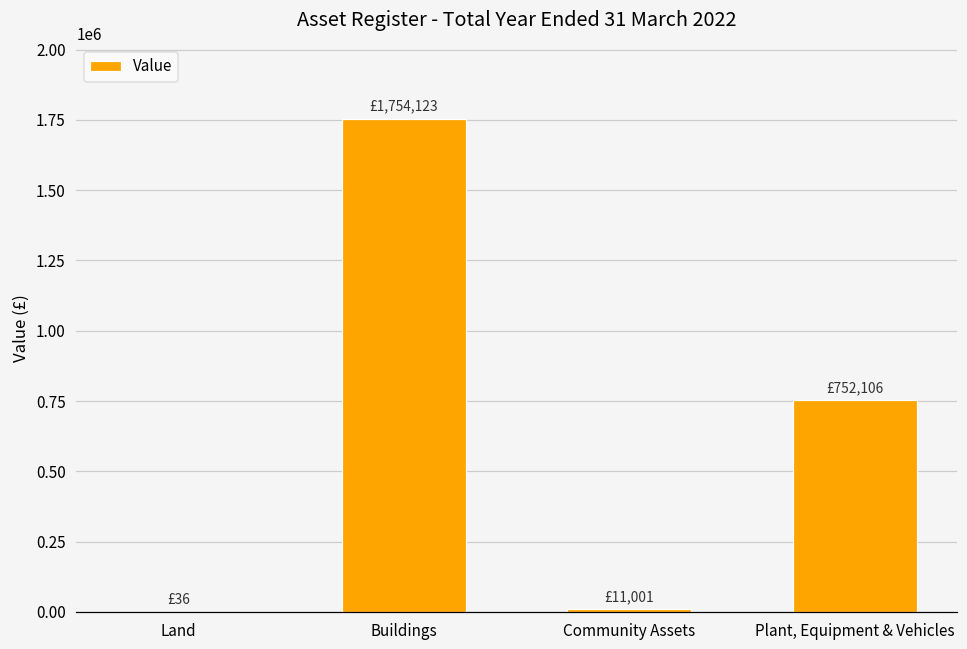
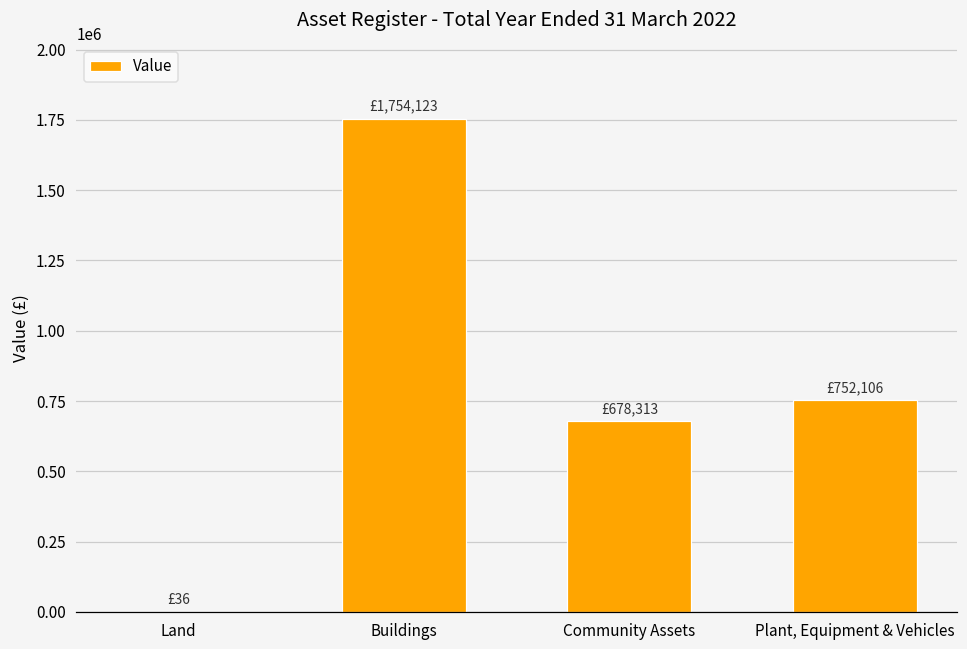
Community Assets: £11,001 -> £678,313
